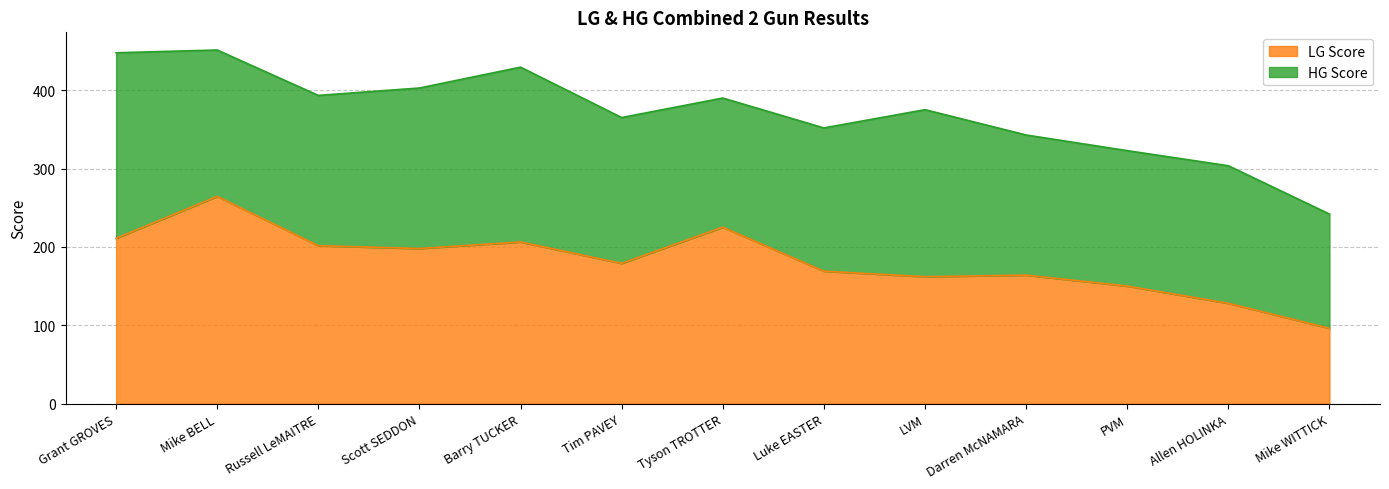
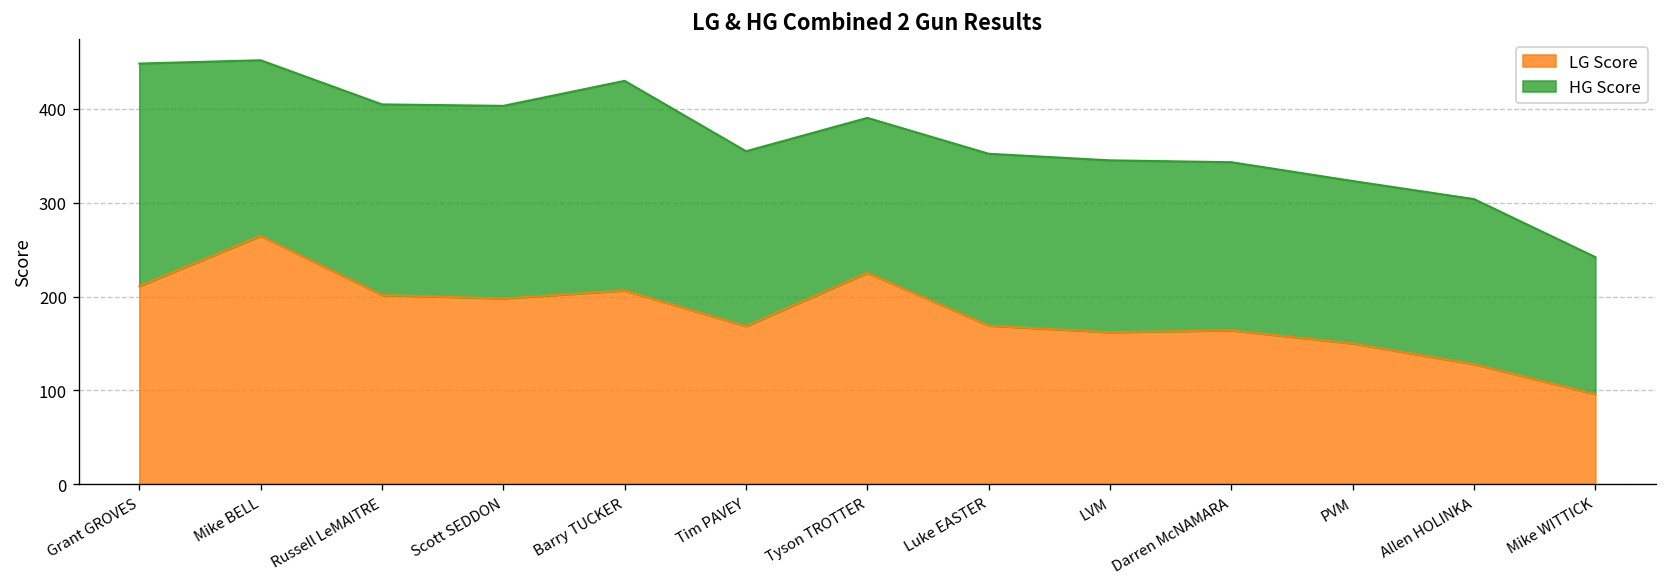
HG Score, Russell LeMAITRE: 190 -> 200
LG Score, Tim PAVEY: 180 -> 170
HG Score, LVM: 210 -> 180
